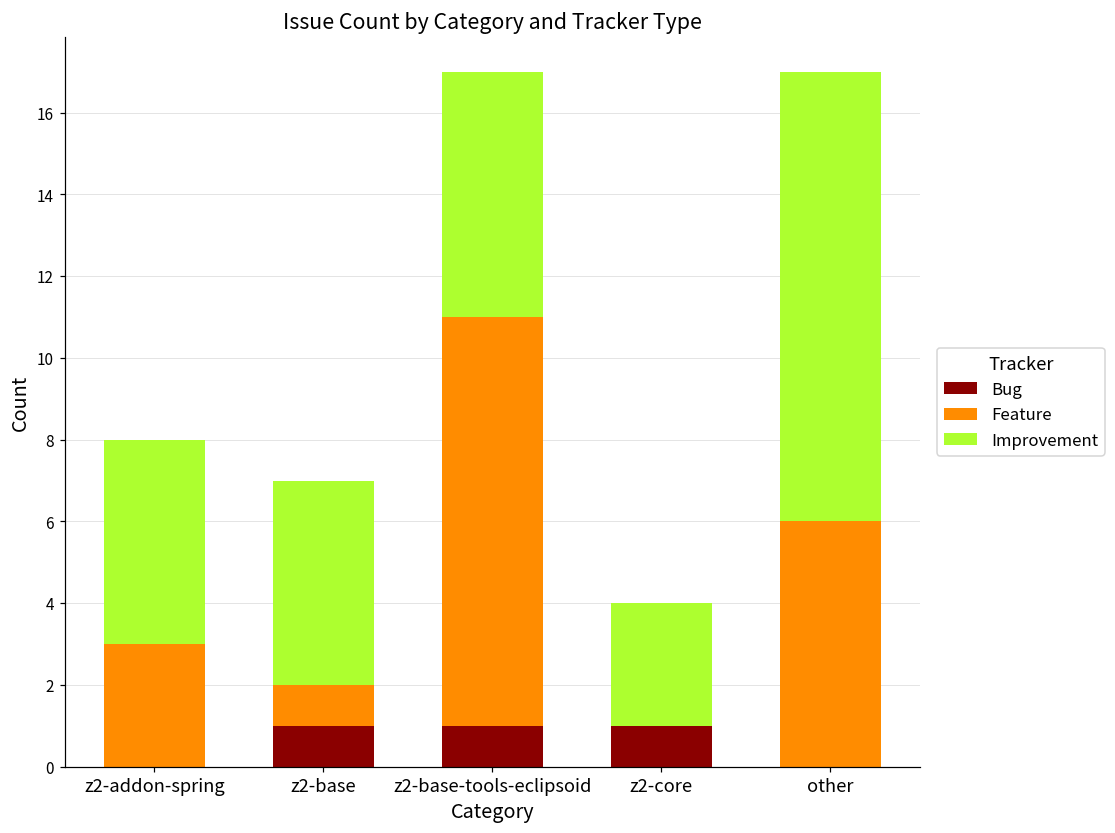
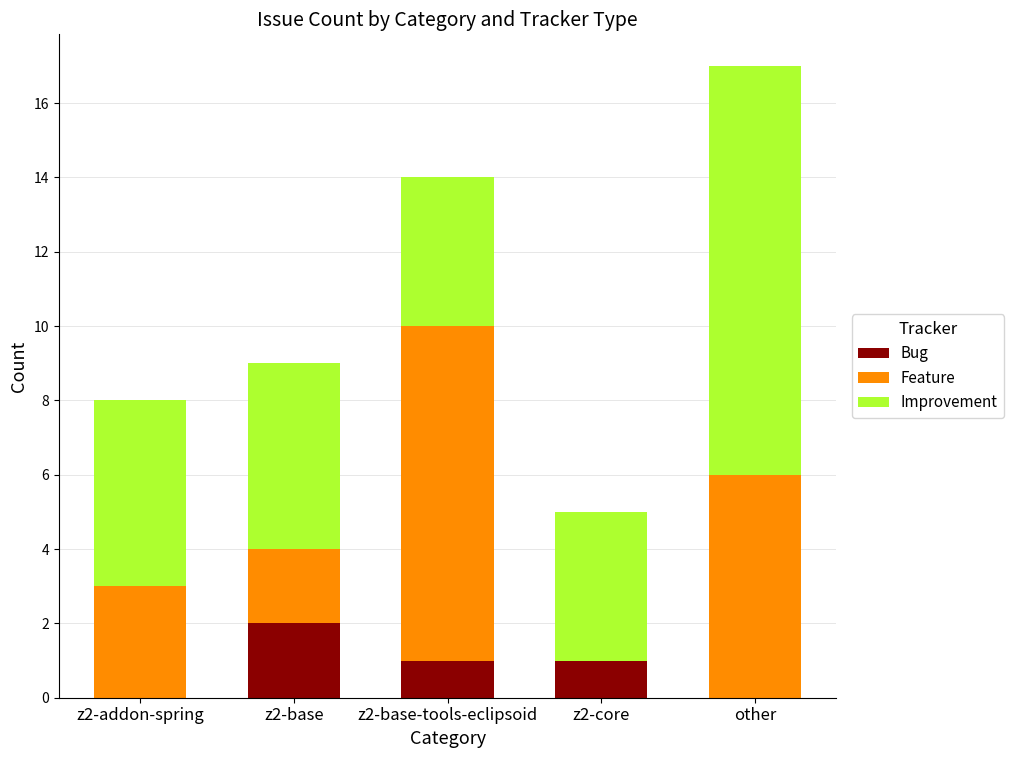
Bug, z2-base: 1 -> 2
Feature, z2-base: 1 -> 2
Feature, z2-base-tools-eclipsoid: 10 -> 9
Improvement, z2-base-tools-eclipsoid: 6 -> 4
Improvement, z2-core: 3 -> 4
